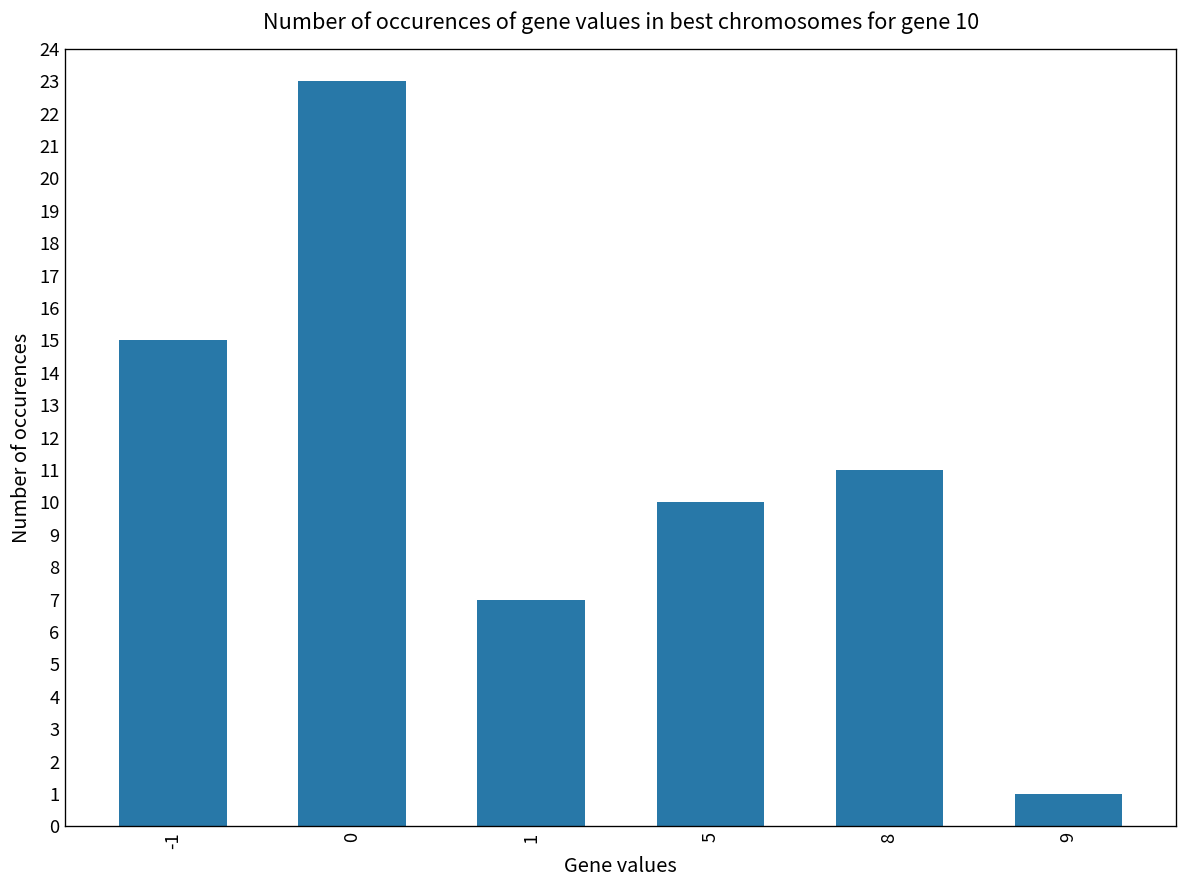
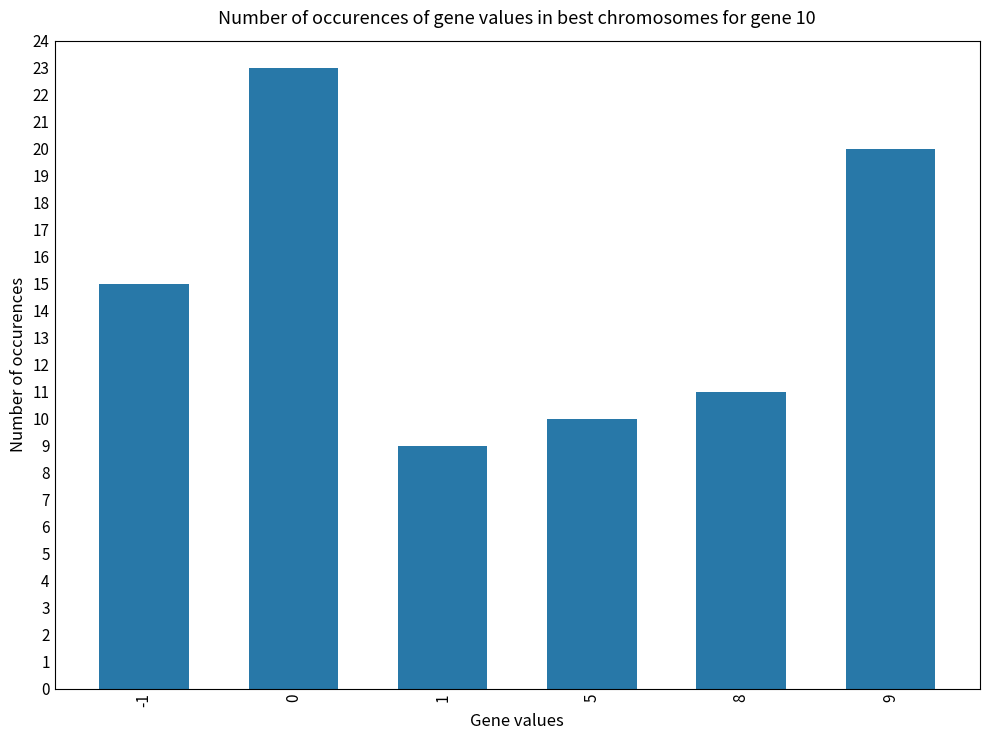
1: 7 -> 9
9: 1 -> 20
